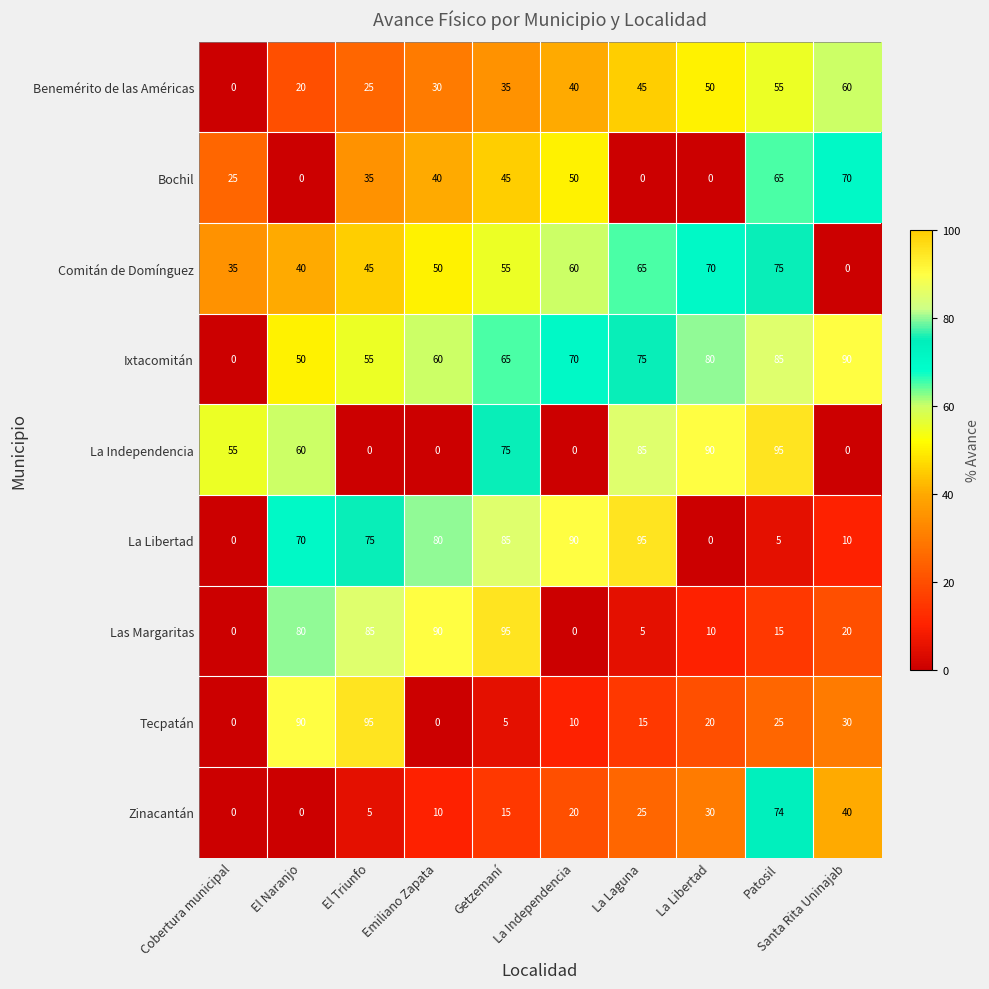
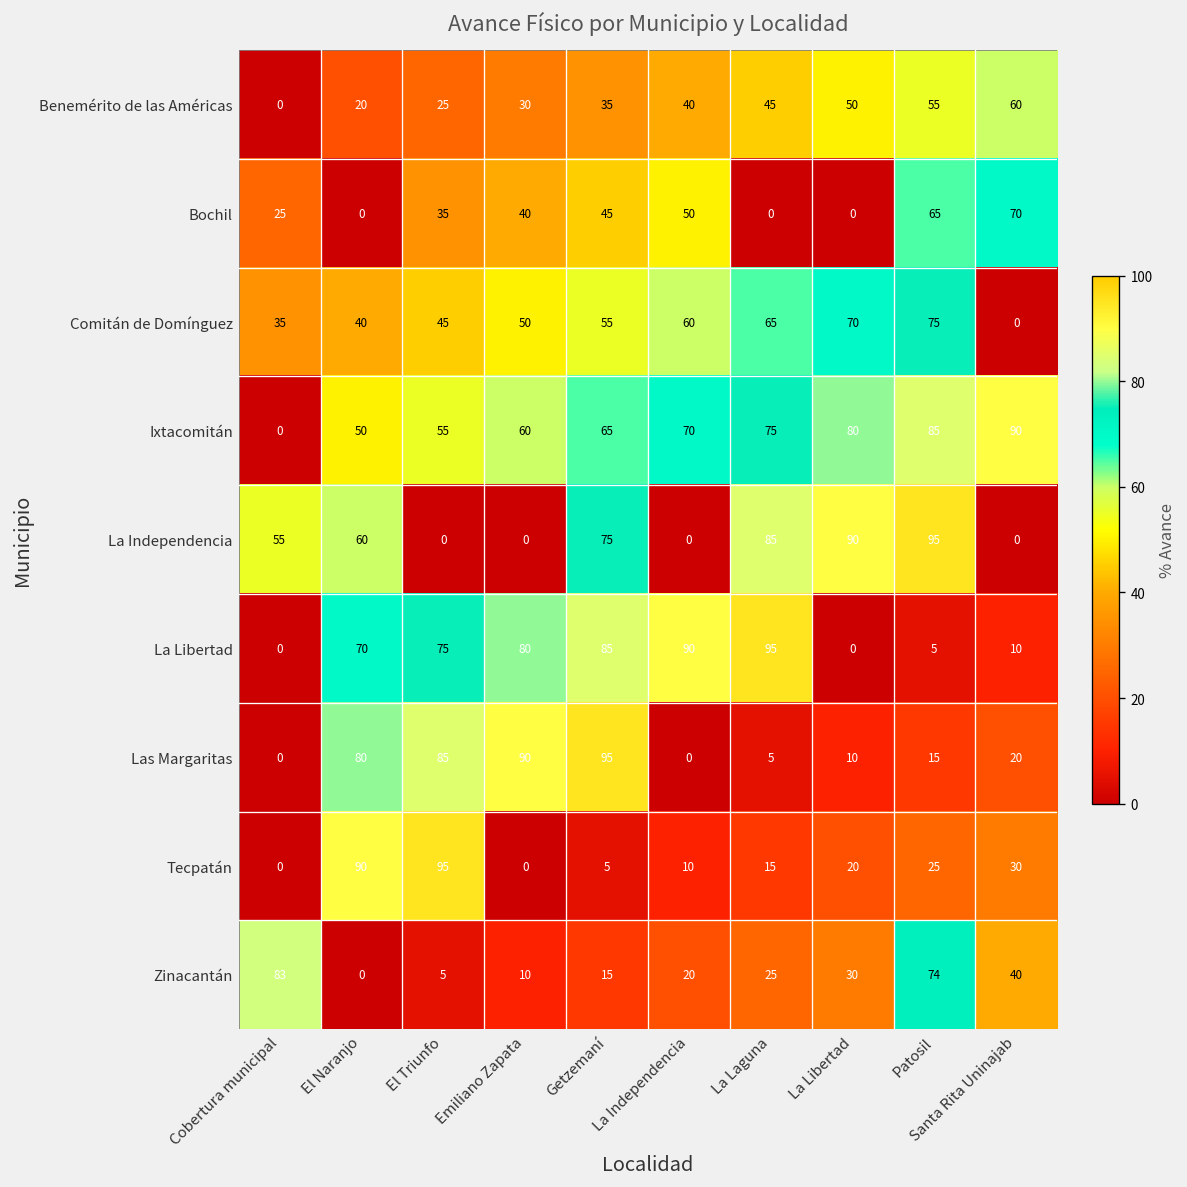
Zinacantán, Cobertura municipal: 0 -> 83
